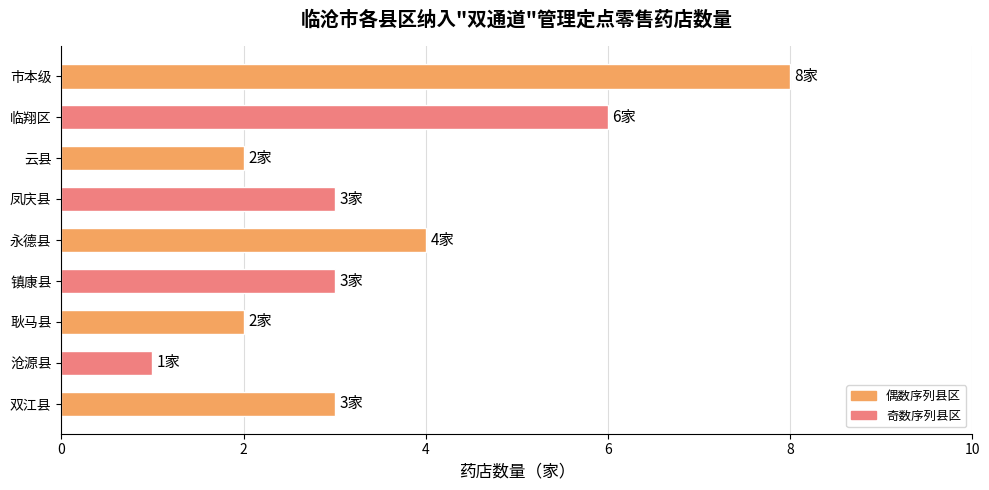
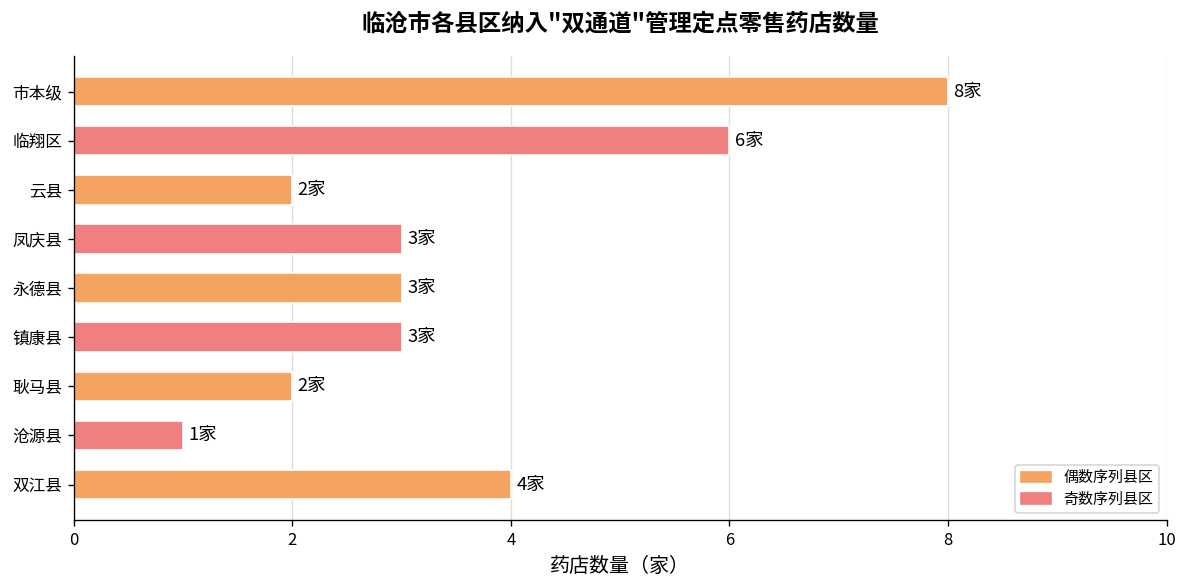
永德县: 4家 -> 3家
双江县: 3家 -> 4家
